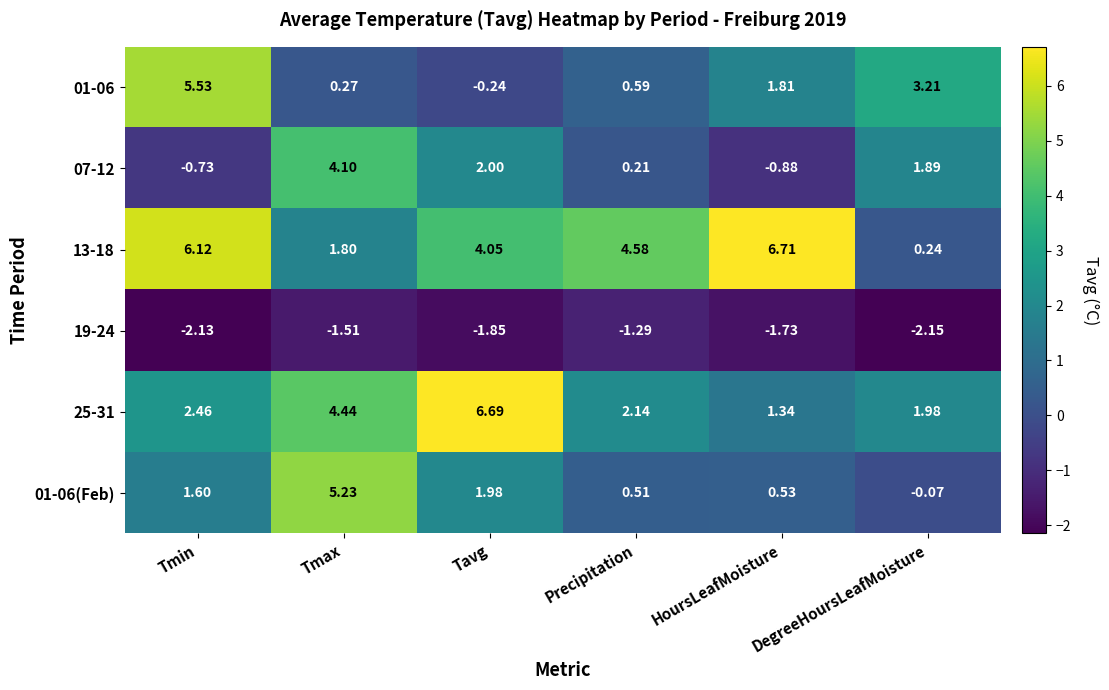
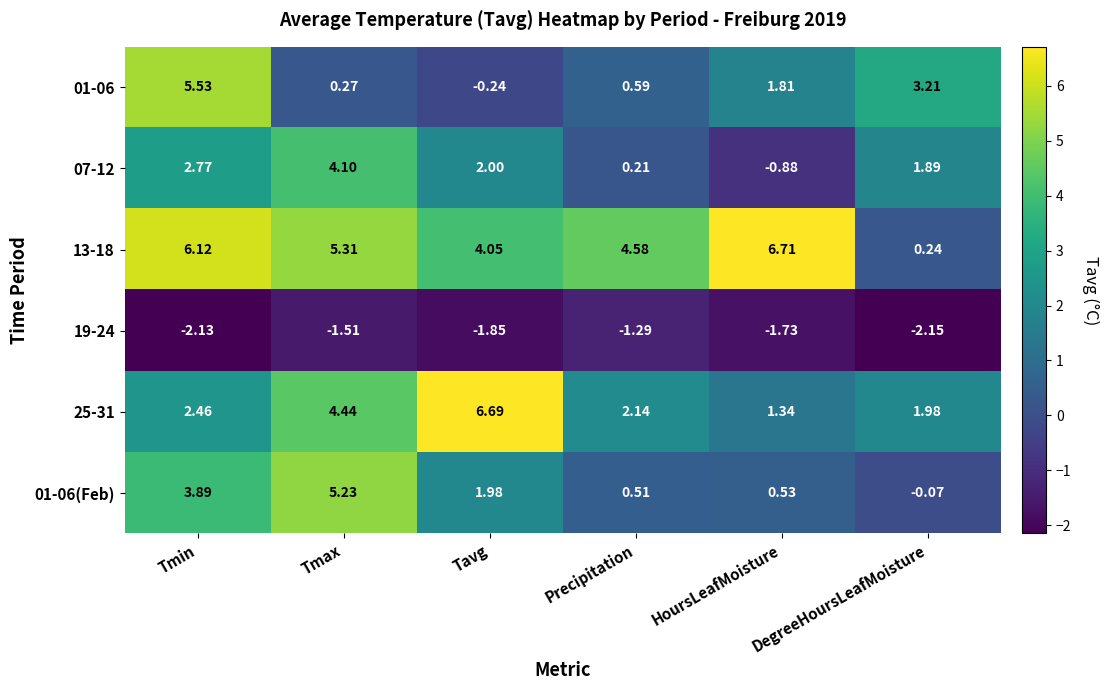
07-12, Tmin: -0.73 -> 2.77
13-18, Tmax: 1.80 -> 5.31
01-06(Feb), Tmin: 1.60 -> 3.89
